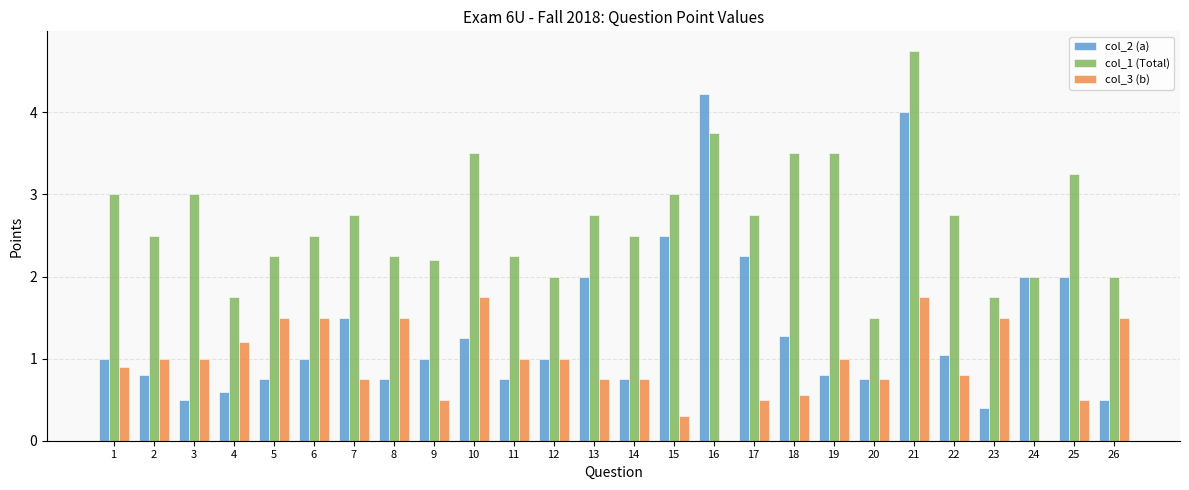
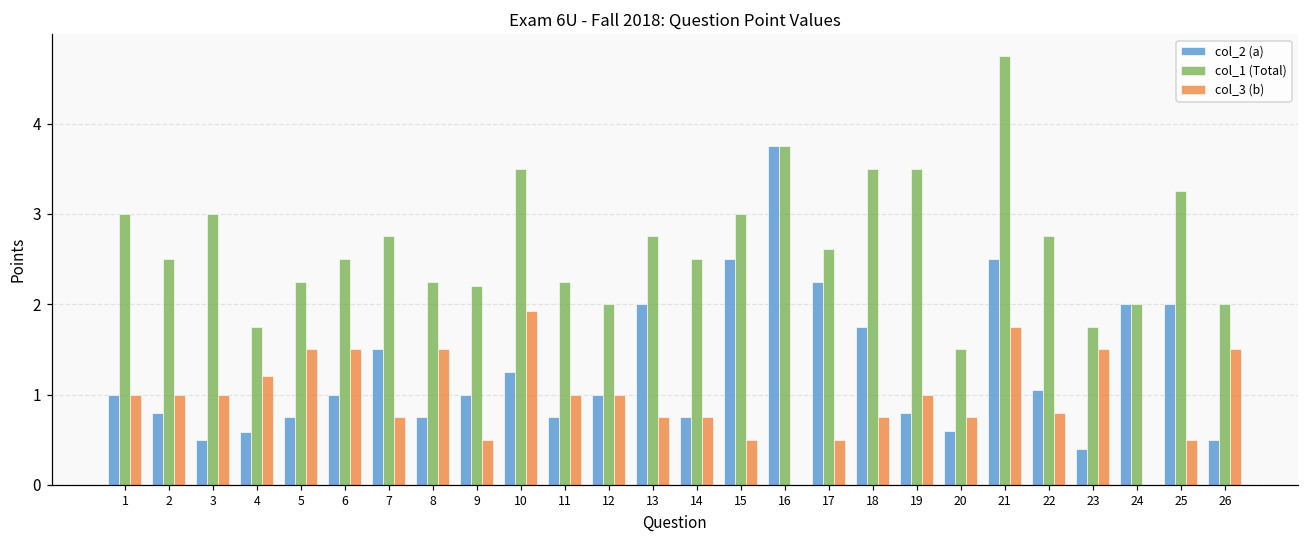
col_3 (b), 1: 0.9 -> 1.0
col_3 (b), 10: 1.8 -> 1.9
col_3 (b), 15: 0.3 -> 0.5
col_2 (a), 16: 4.2 -> 3.8
col_1 (Total), 17: 2.8 -> 2.6
col_2 (a), 18: 1.3 -> 1.8
col_3 (b), 18: 0.6 -> 0.8
col_2 (a), 20: 0.8 -> 0.6
col_2 (a), 21: 4.0 -> 2.5
